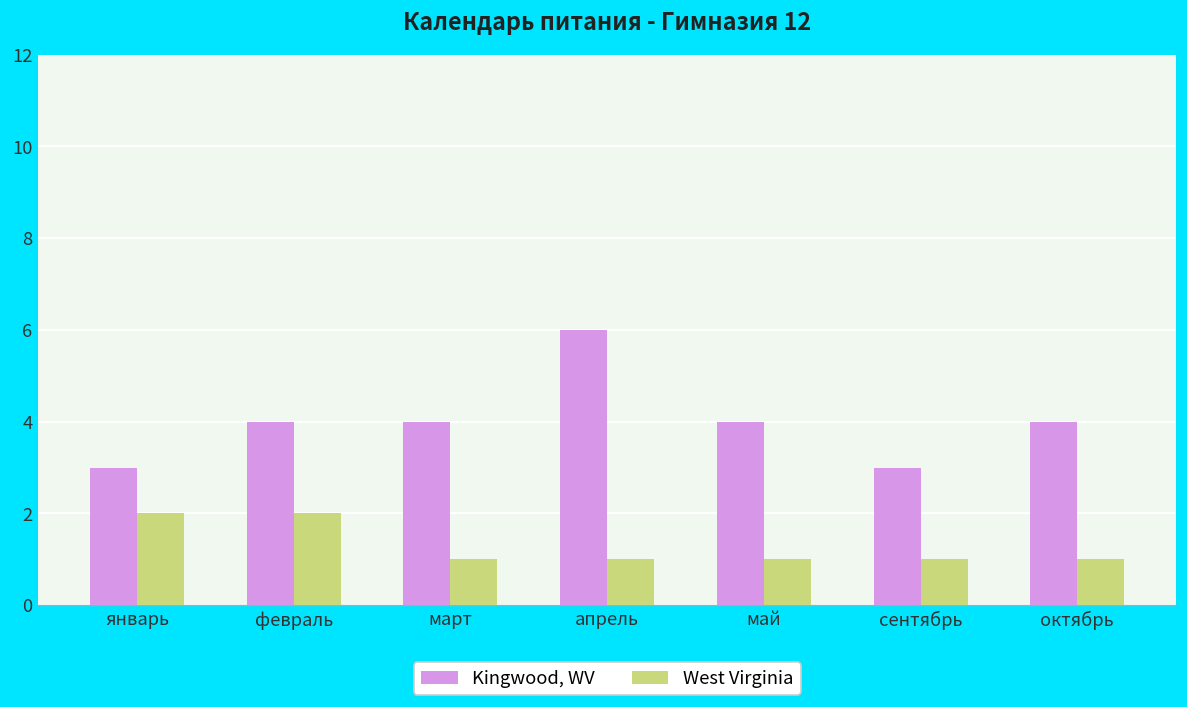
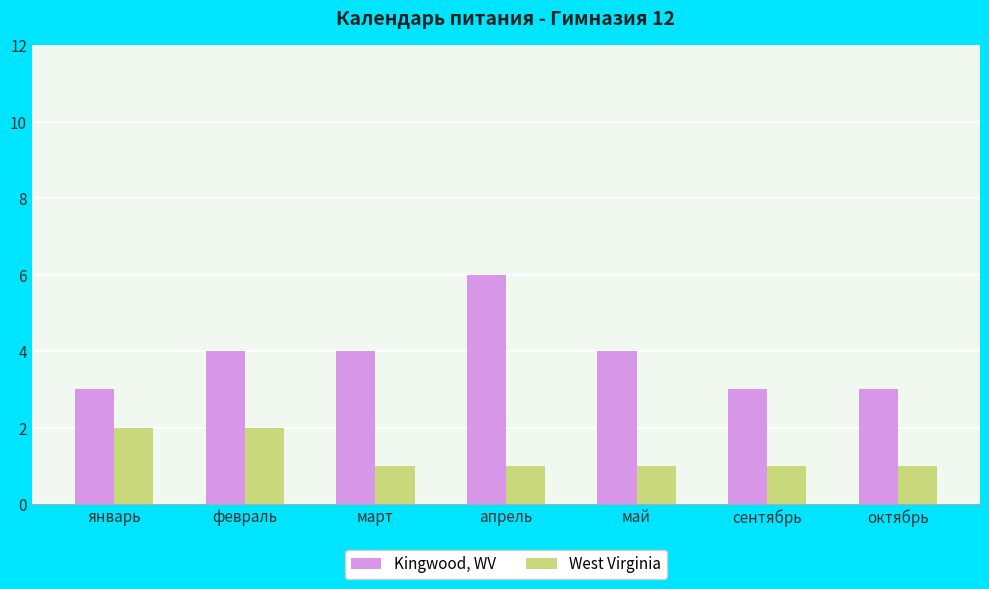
Kingwood, WV, октябрь: 4 -> 3
